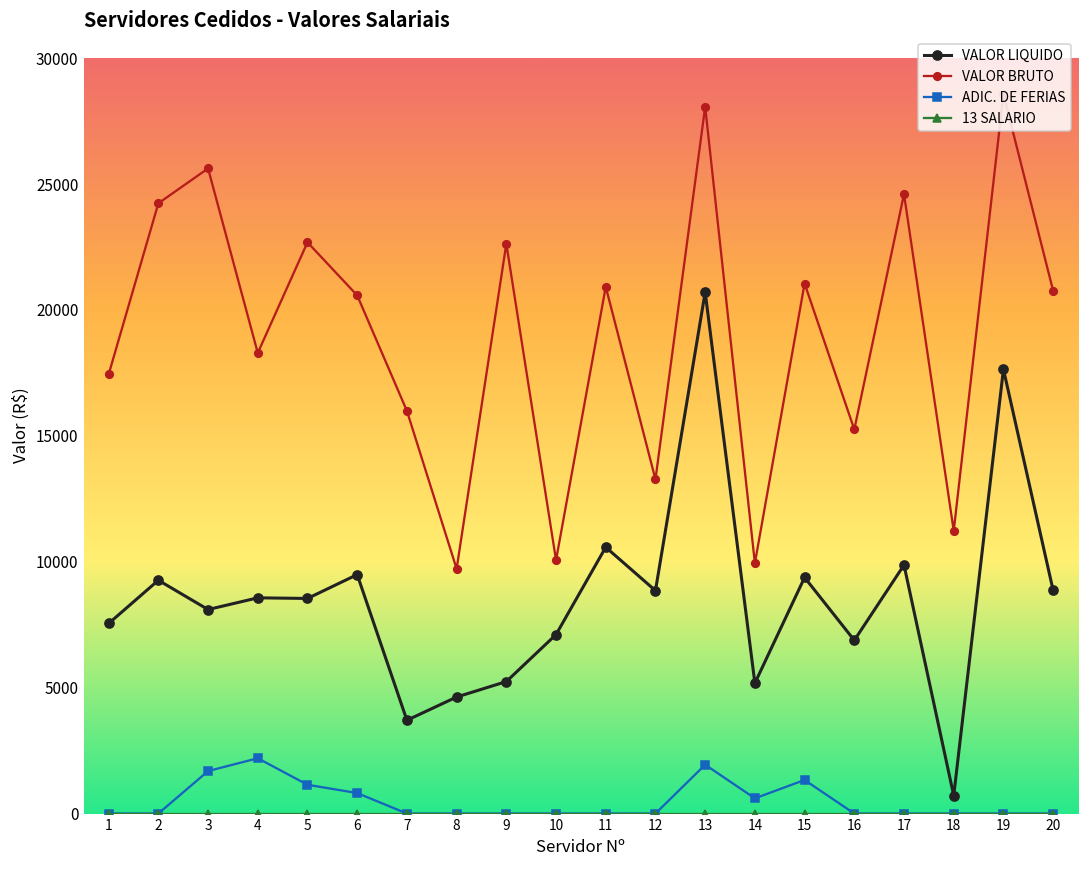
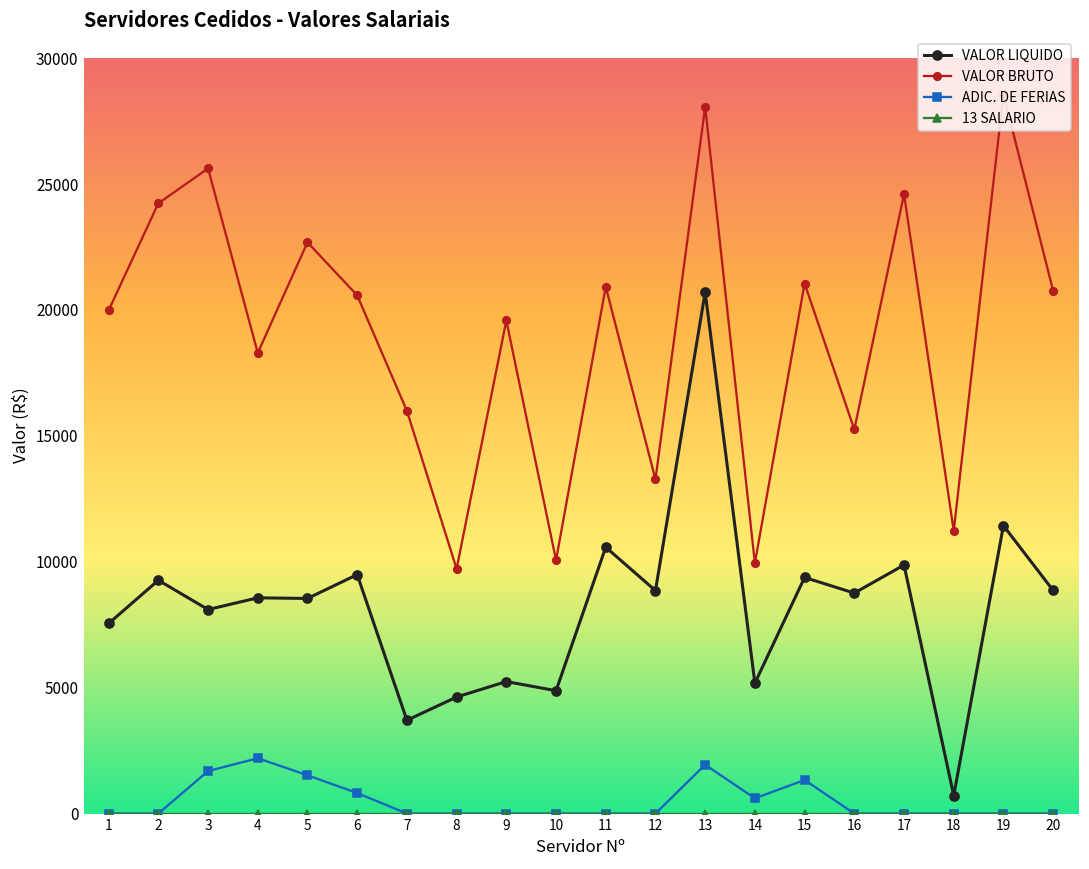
VALOR BRUTO, 1: 17400 -> 20000
ADIC. DE FERIAS, 5: 1100 -> 1500
VALOR BRUTO, 9: 22600 -> 19600
VALOR LIQUIDO, 10: 7100 -> 4900
VALOR LIQUIDO, 16: 6900 -> 8800
VALOR LIQUIDO, 19: 17600 -> 11400
